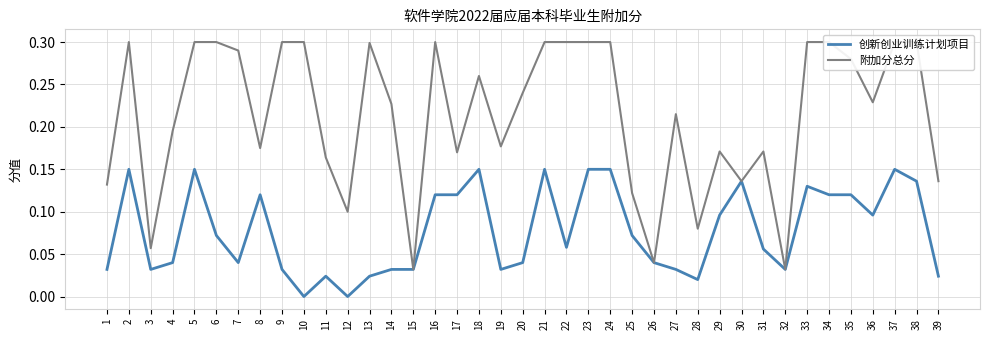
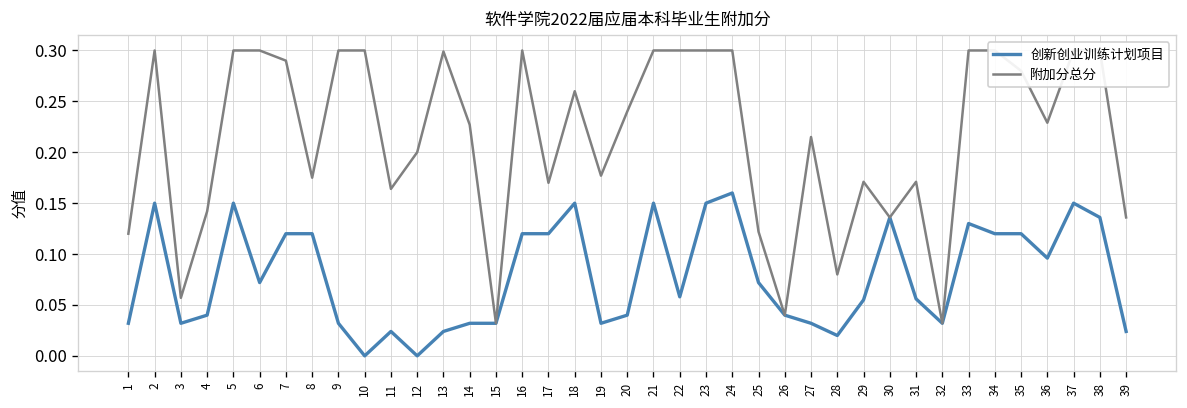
附加分总分, 1: 0.13 -> 0.12
附加分总分, 4: 0.20 -> 0.14
创新创业训练计划项目, 7: 0.04 -> 0.12
附加分总分, 12: 0.1 -> 0.2
创新创业训练计划项目, 24: 0.15 -> 0.16
创新创业训练计划项目, 29: 0.10 -> 0.06
